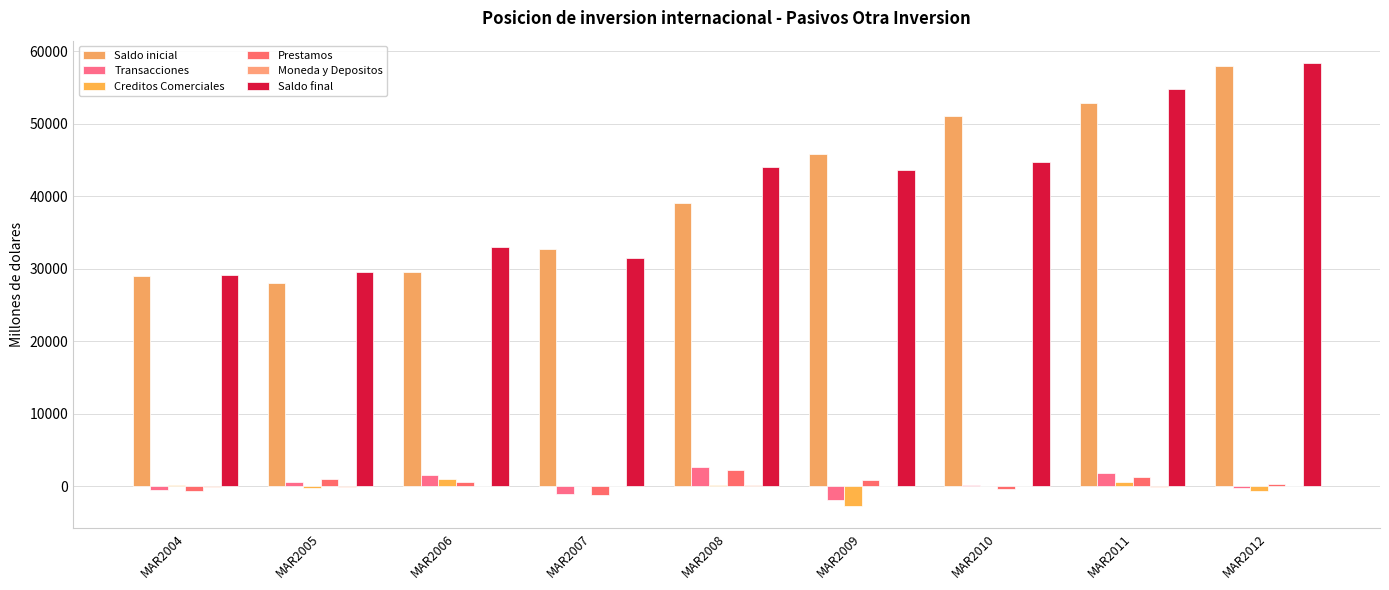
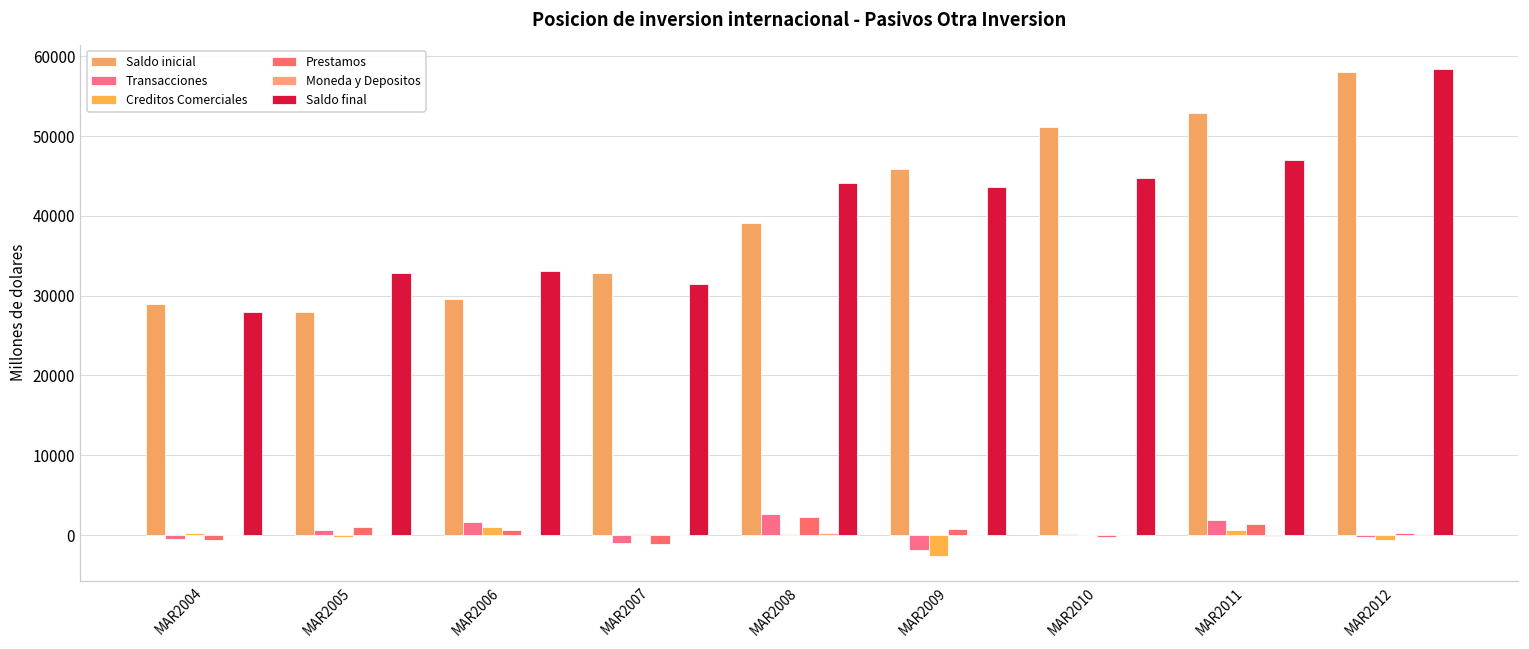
Saldo final, MAR2004: 29000 -> 28000
Saldo final, MAR2005: 30000 -> 33000
Saldo final, MAR2011: 55000 -> 47000
